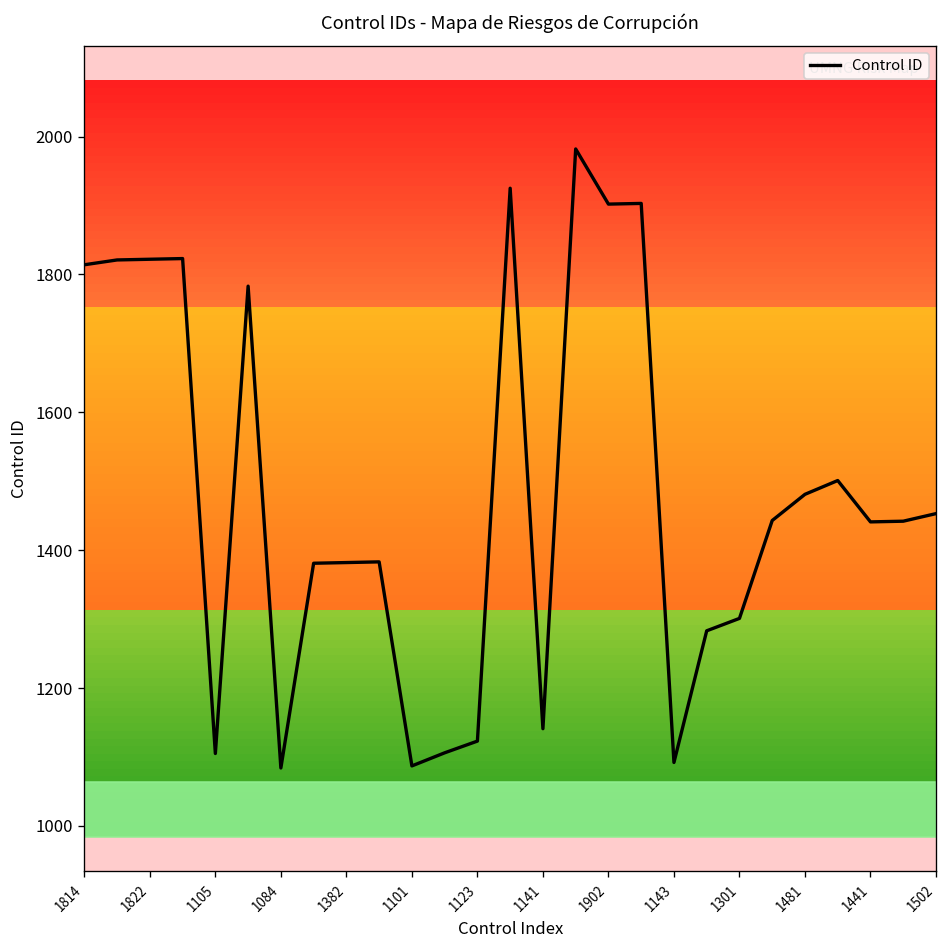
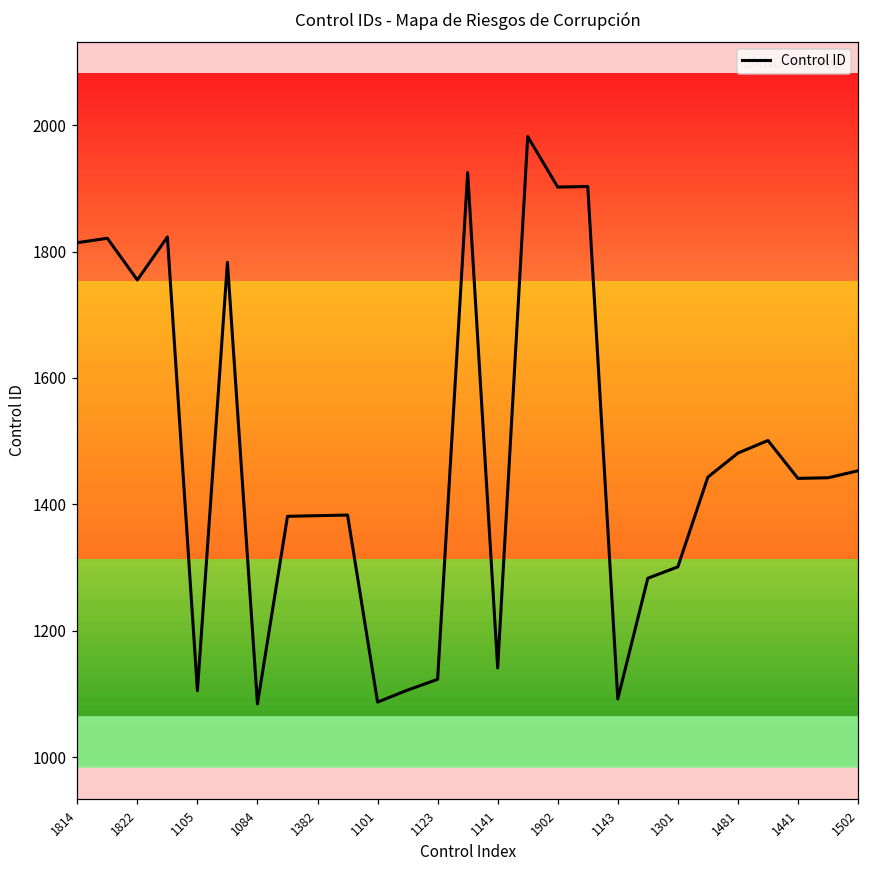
1822: 1820 -> 1760
